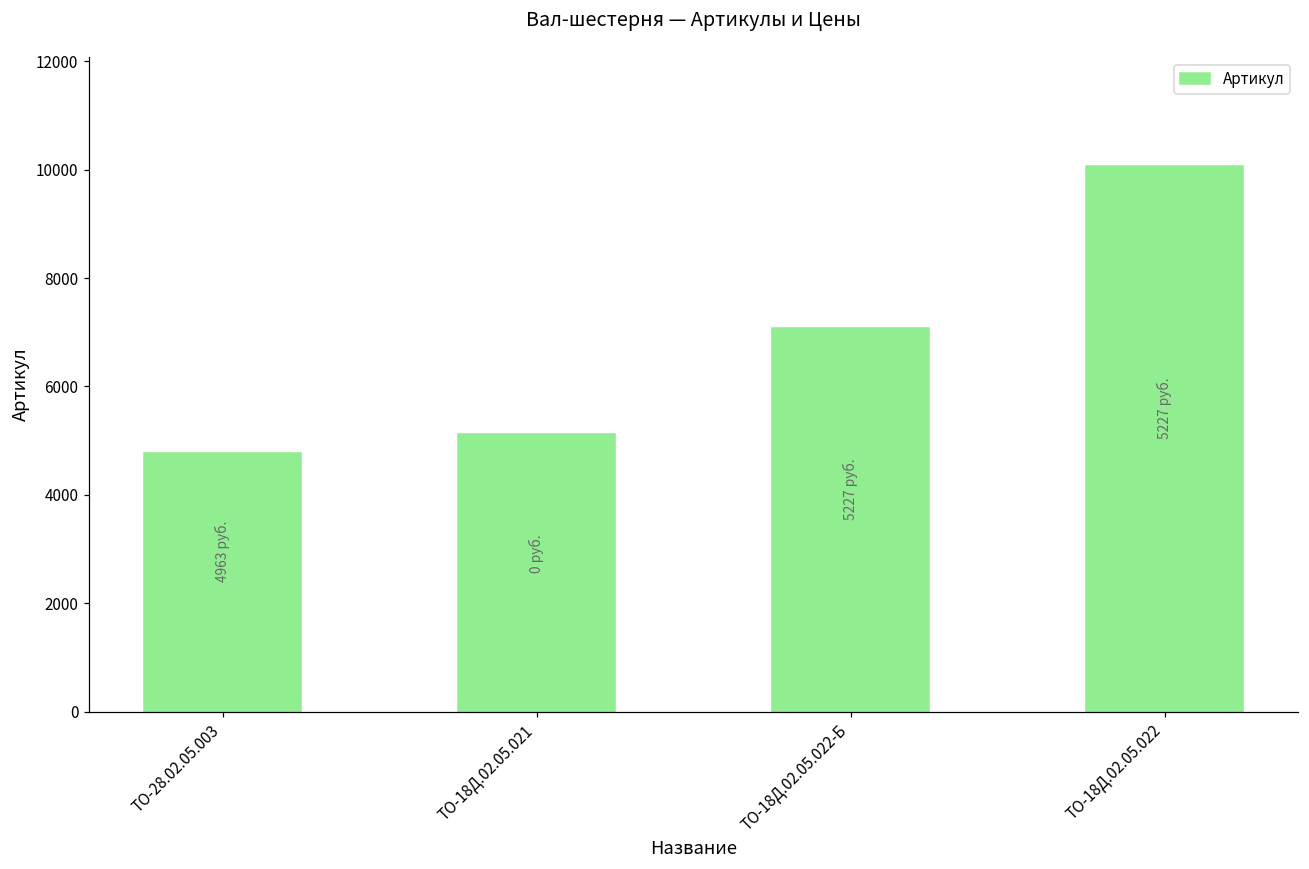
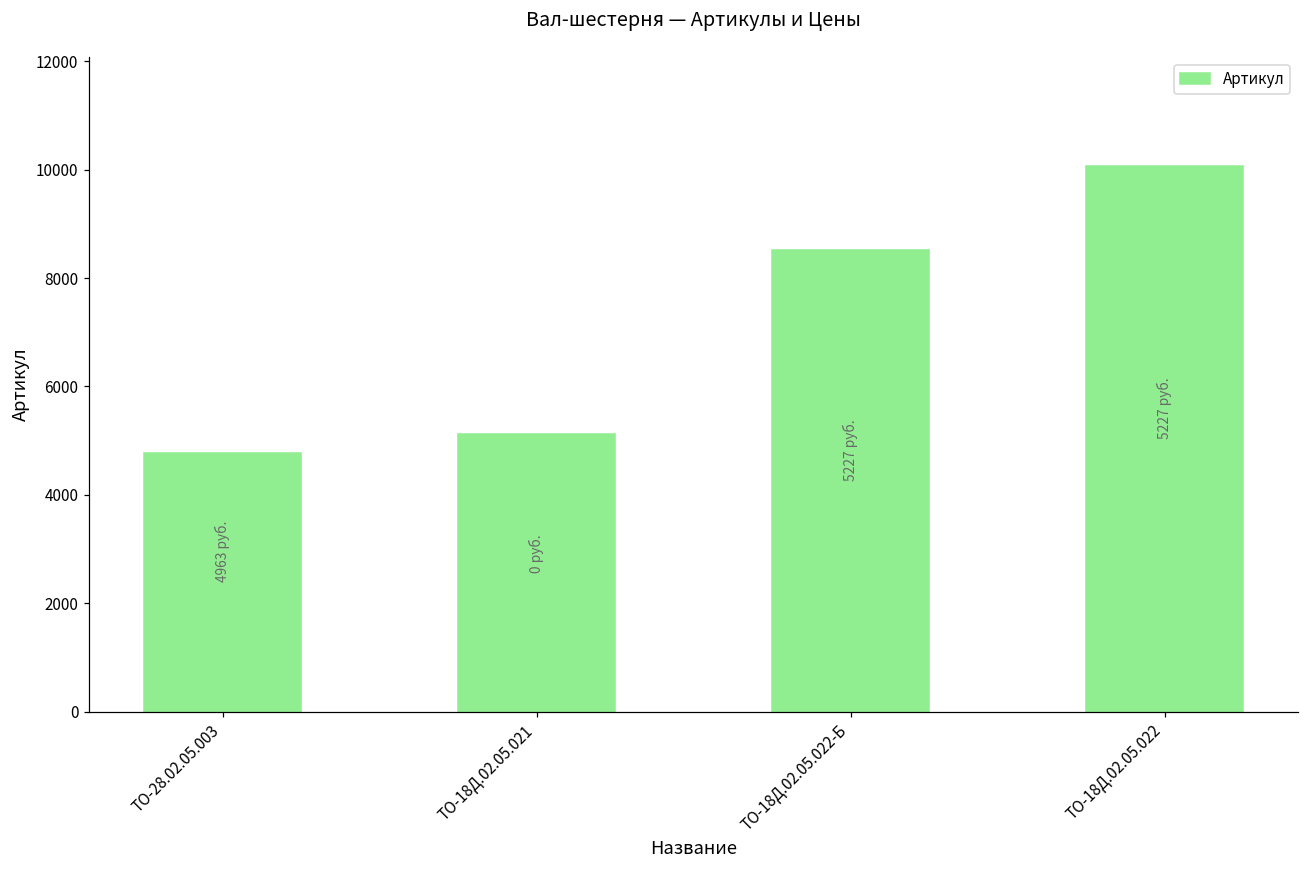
ТО-18Д.02.05.022-Б: 7100 -> 8500
